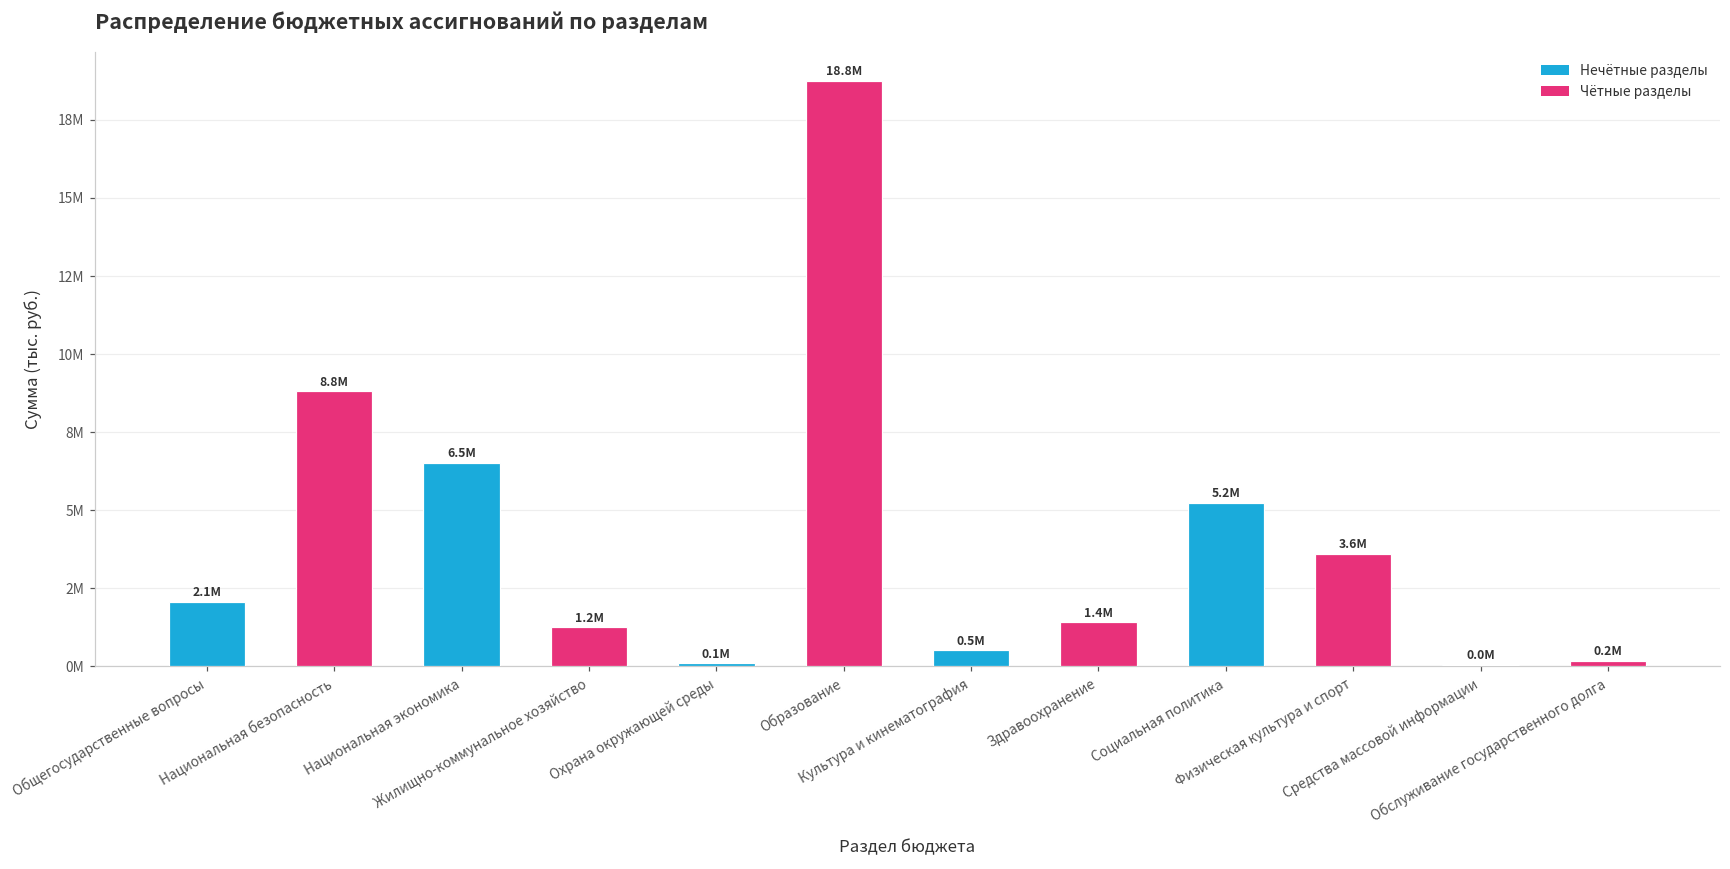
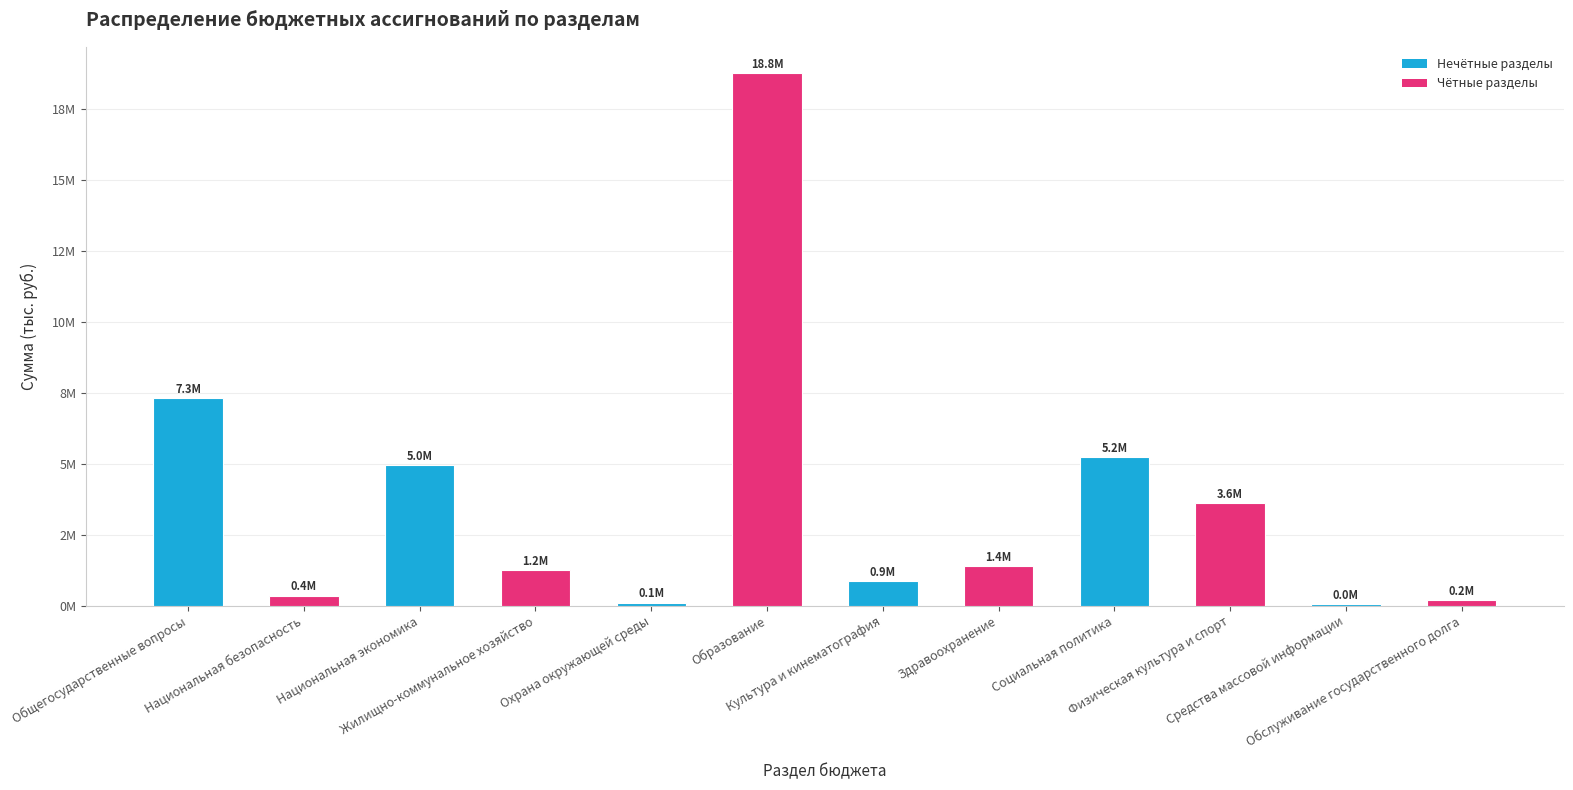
Общегосударственные вопросы: 2.1M -> 7.3M
Национальная безопасность: 8.8M -> 0.4M
Национальная экономика: 6.5M -> 5.0M
Культура и кинематография: 0.5M -> 0.9M
